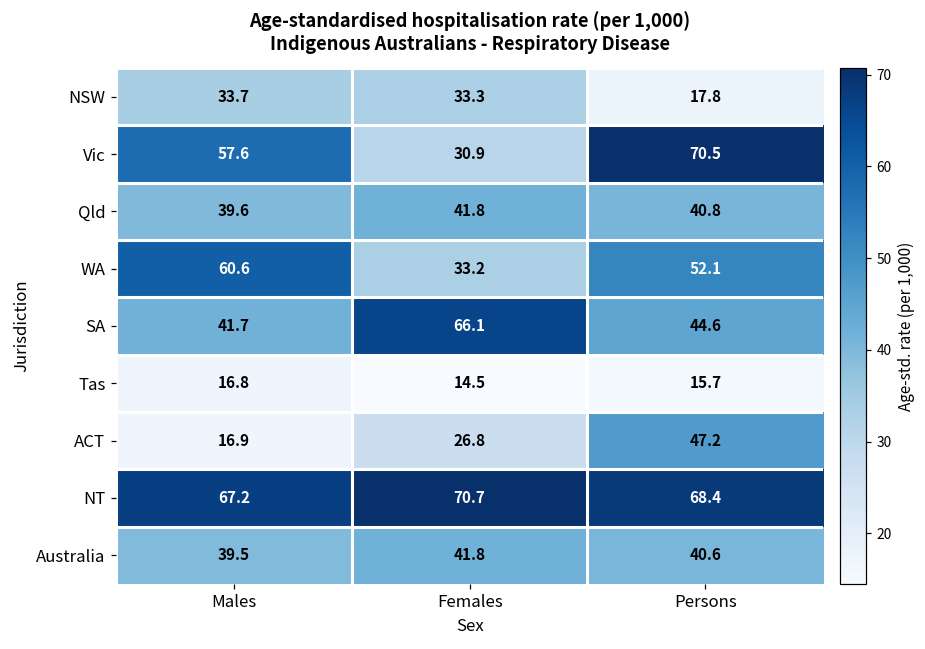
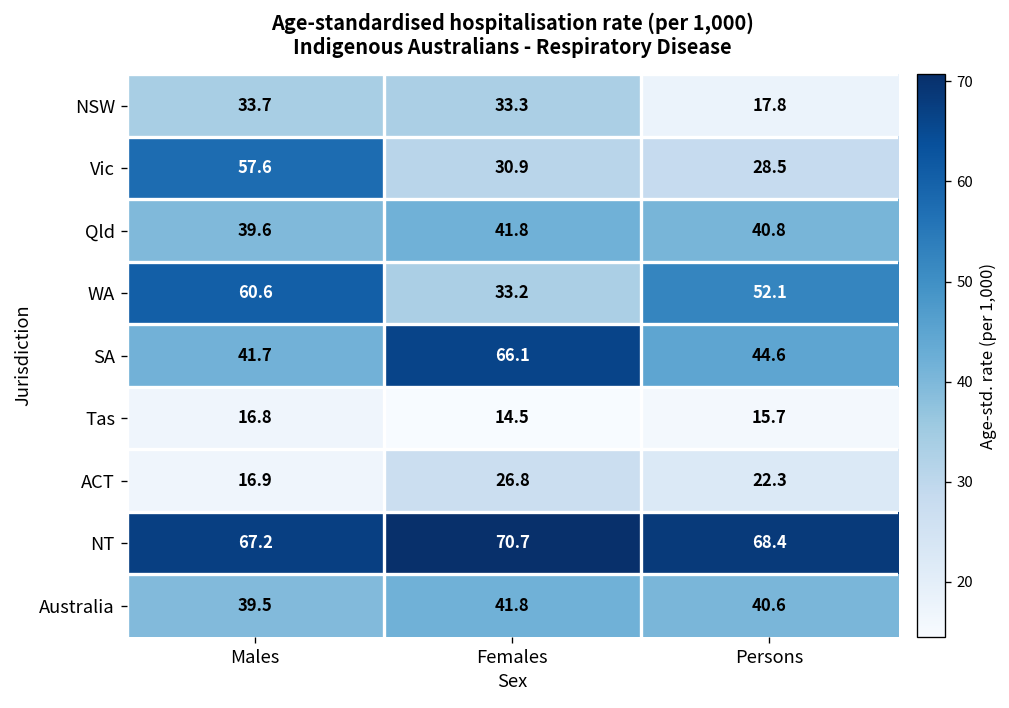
Vic, Persons: 70.5 -> 28.5
ACT, Persons: 47.2 -> 22.3
